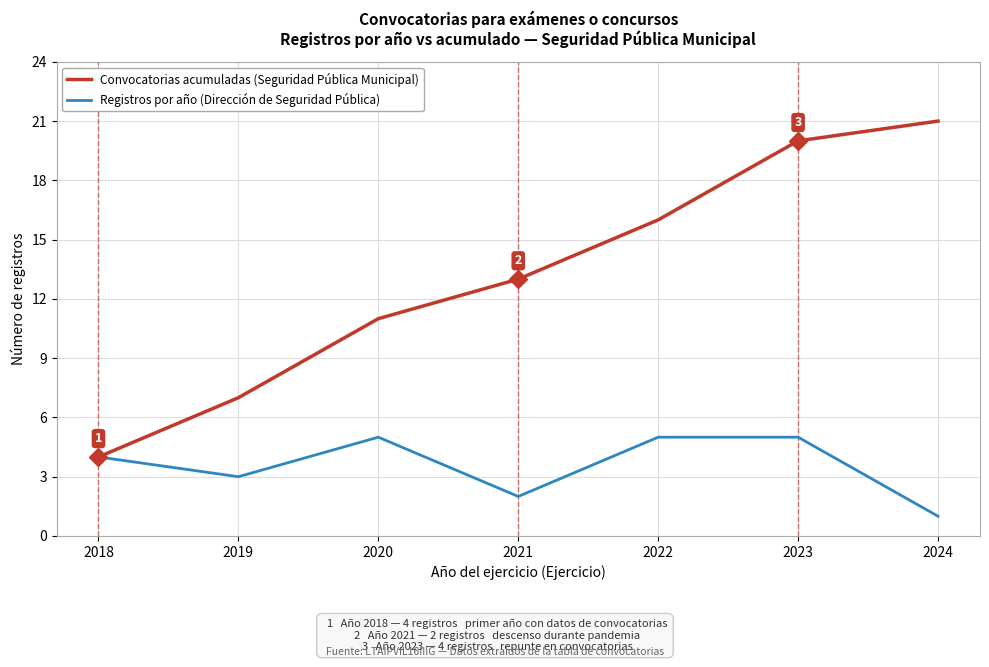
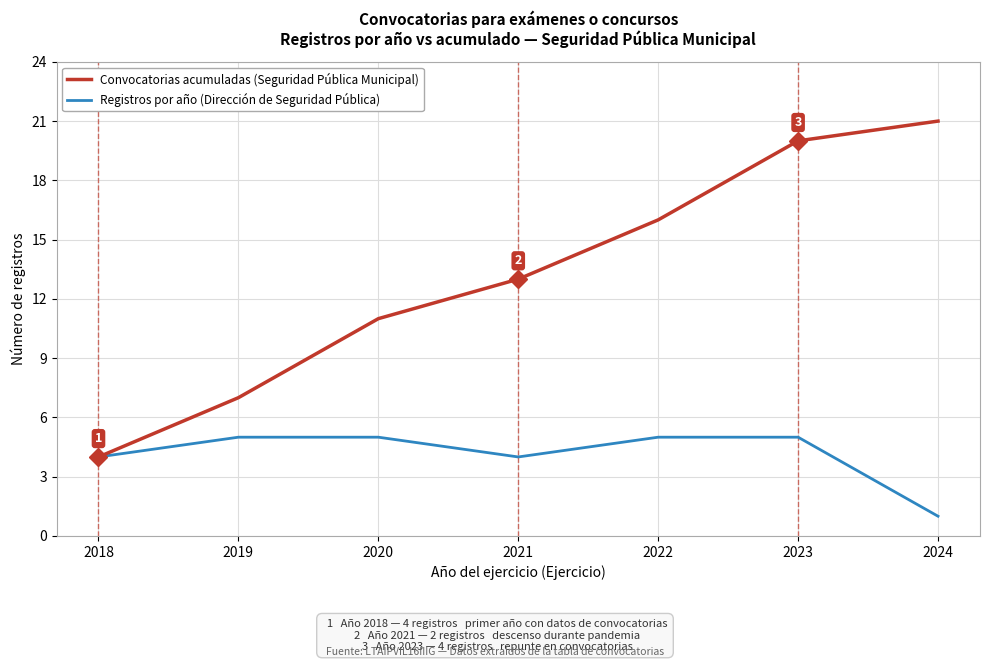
Registros por año (Dirección de Seguridad Pública), 2019: 3 -> 5
Registros por año (Dirección de Seguridad Pública), 2021: 2 -> 4
